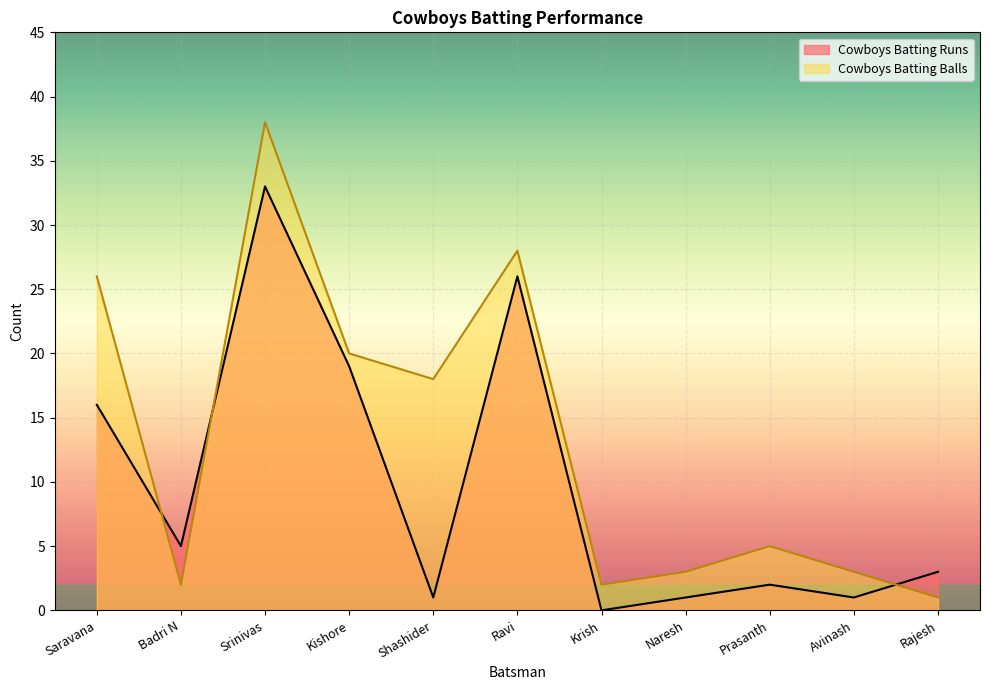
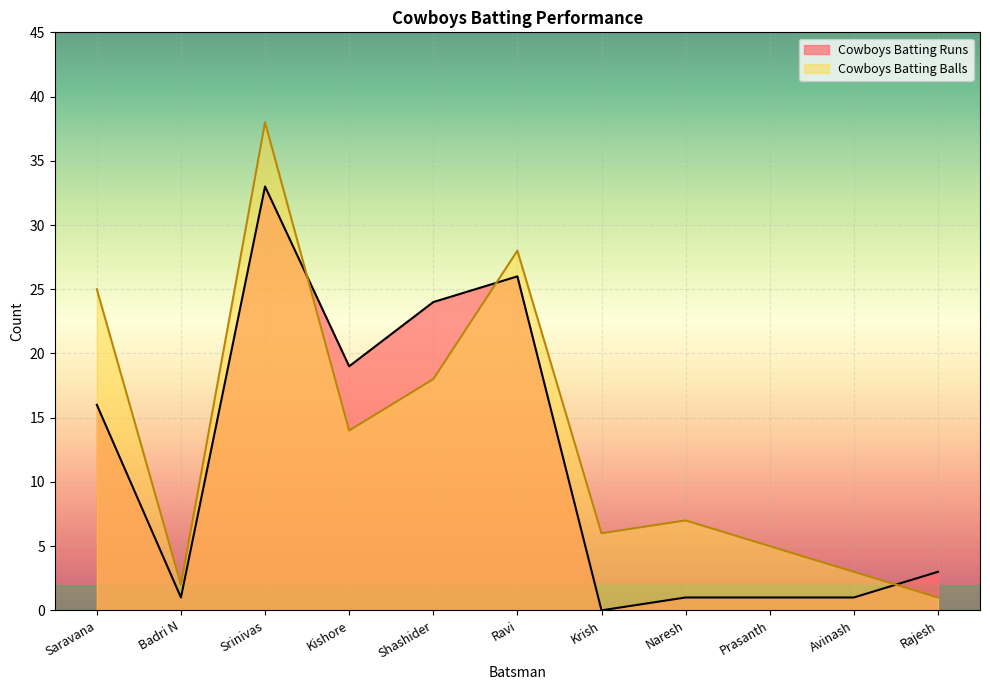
Cowboys Batting Balls, Saravana: 26 -> 25
Cowboys Batting Runs, Badri N: 5 -> 1
Cowboys Batting Balls, Kishore: 20 -> 14
Cowboys Batting Runs, Shashider: 1 -> 24
Cowboys Batting Balls, Krish: 2 -> 6
Cowboys Batting Balls, Naresh: 3 -> 7
Cowboys Batting Runs, Prasanth: 2 -> 1
